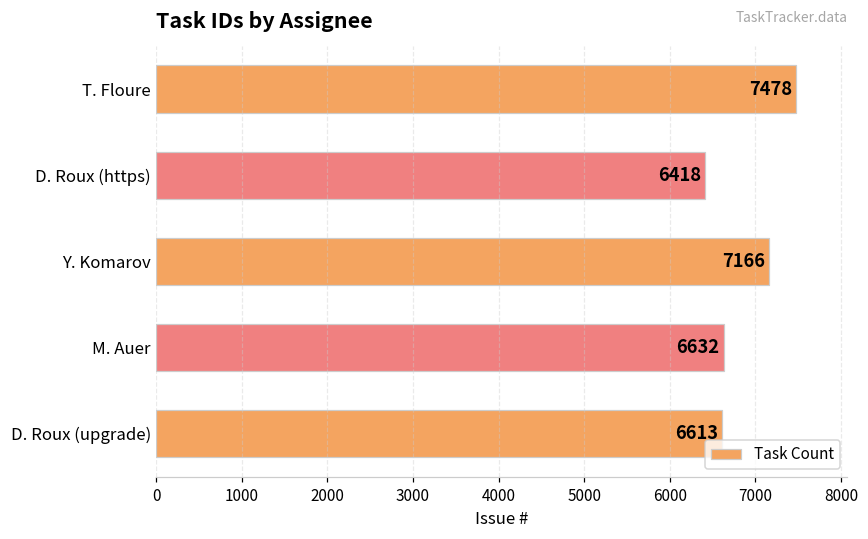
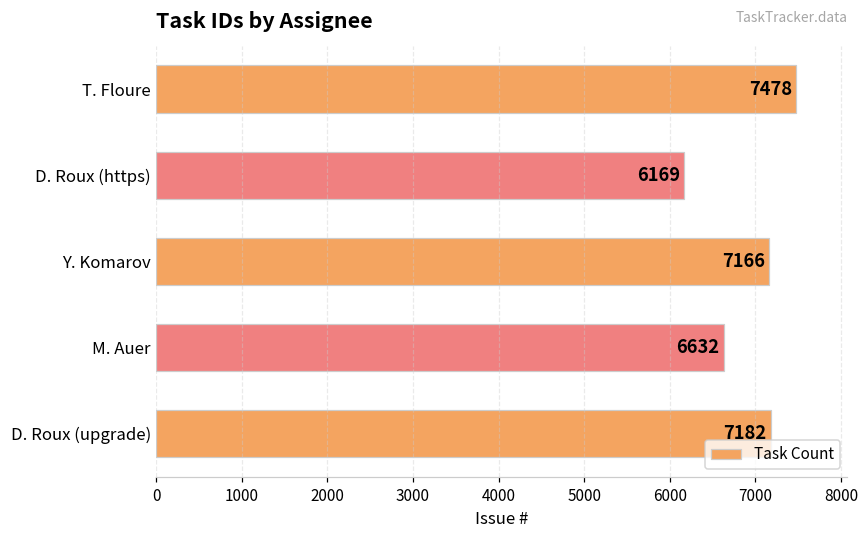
D. Roux (https): 6418 -> 6169
D. Roux (upgrade): 6613 -> 7182
